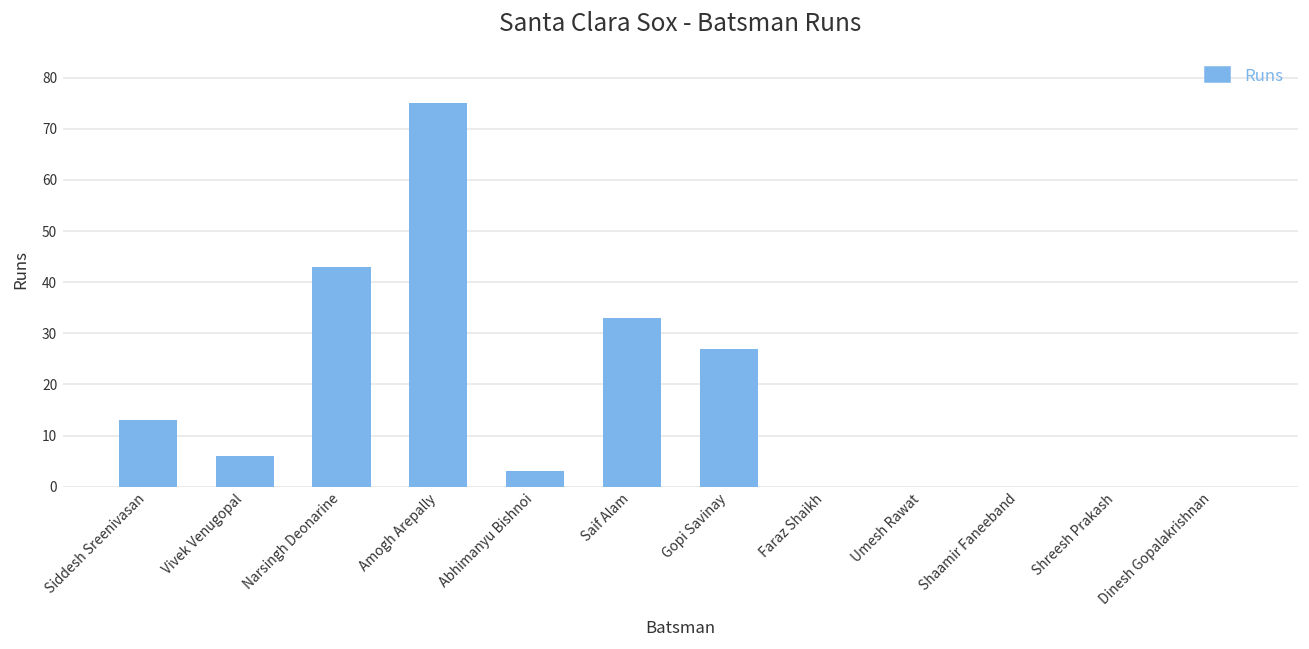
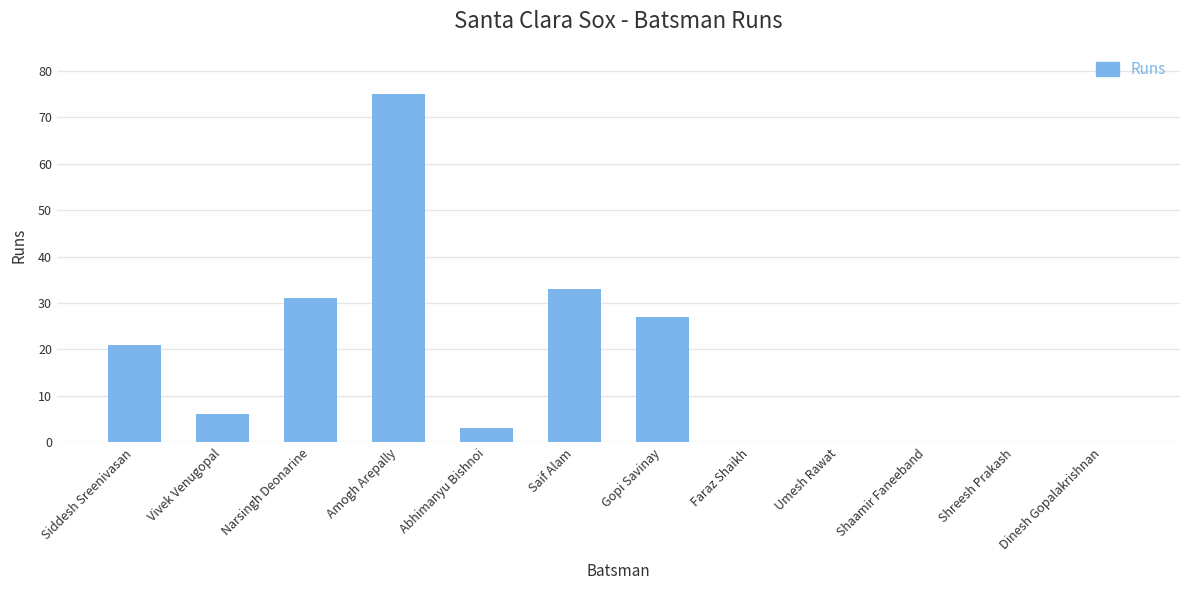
Siddesh Sreenivasan: 13 -> 21
Narsingh Deonarine: 43 -> 31
